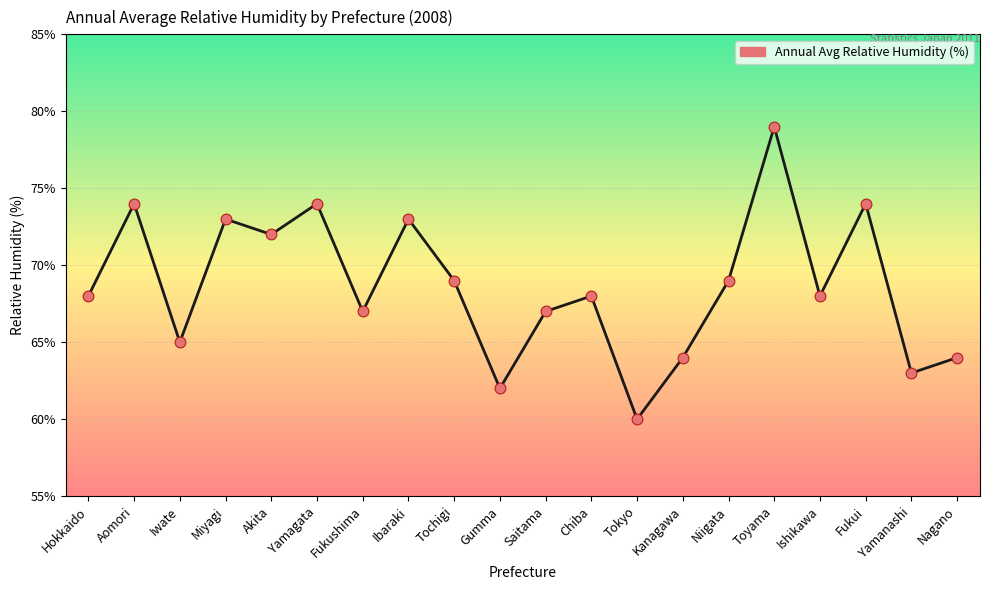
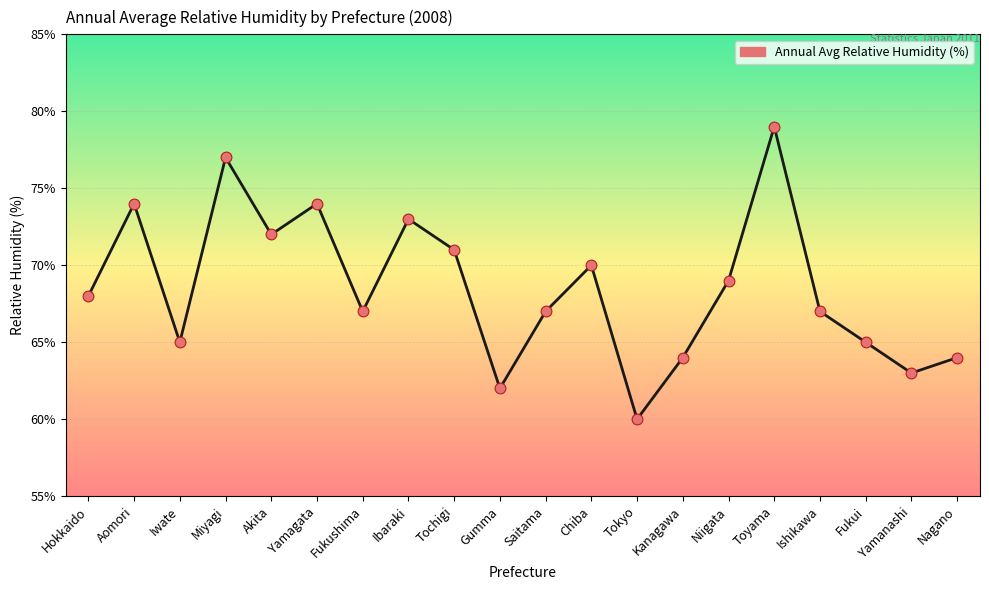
Miyagi: 73% -> 77%
Tochigi: 69% -> 71%
Chiba: 68% -> 70%
Ishikawa: 68% -> 67%
Fukui: 74% -> 65%
